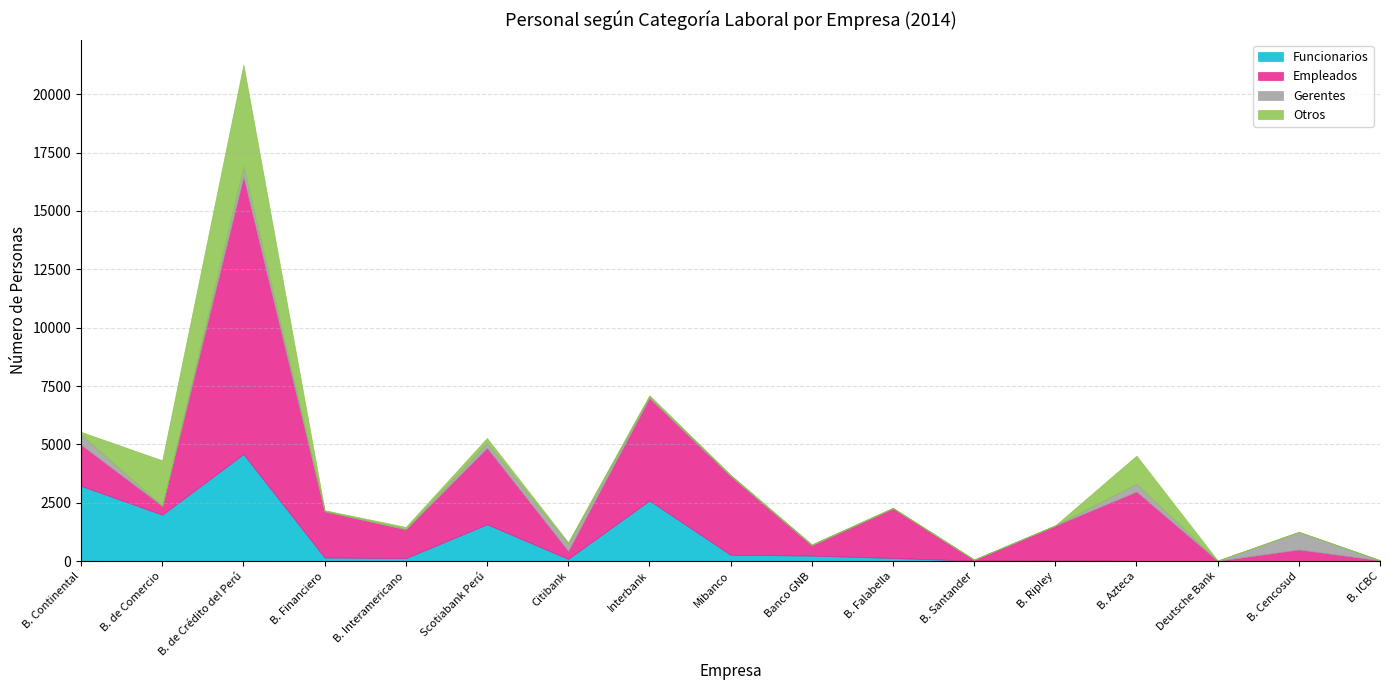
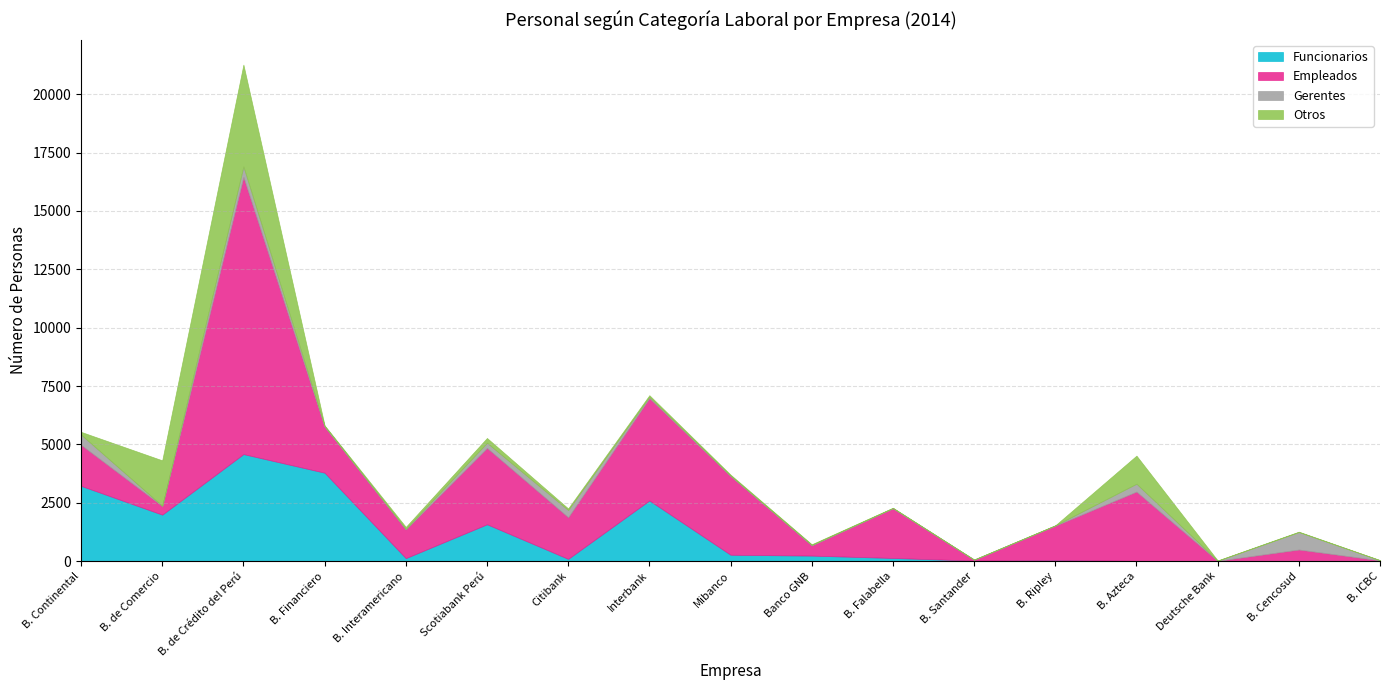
Funcionarios, B. Financiero: 200 -> 3800
Empleados, Citibank: 300 -> 1800
